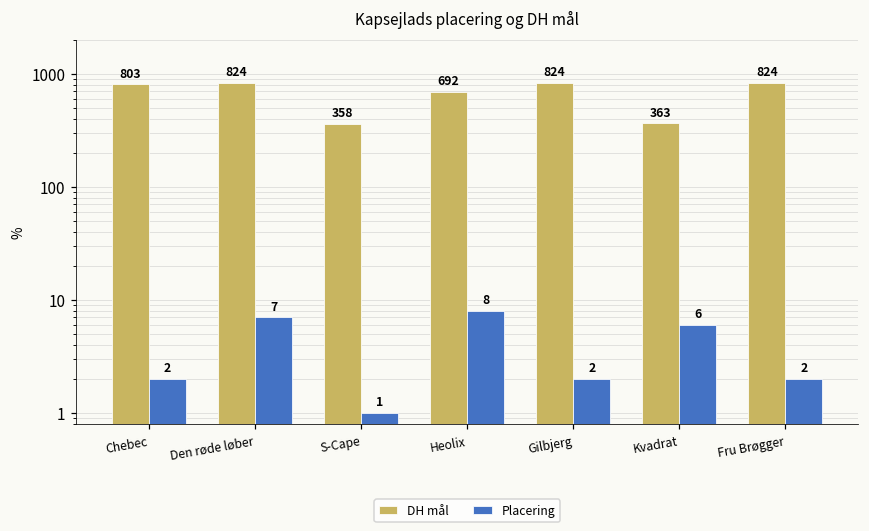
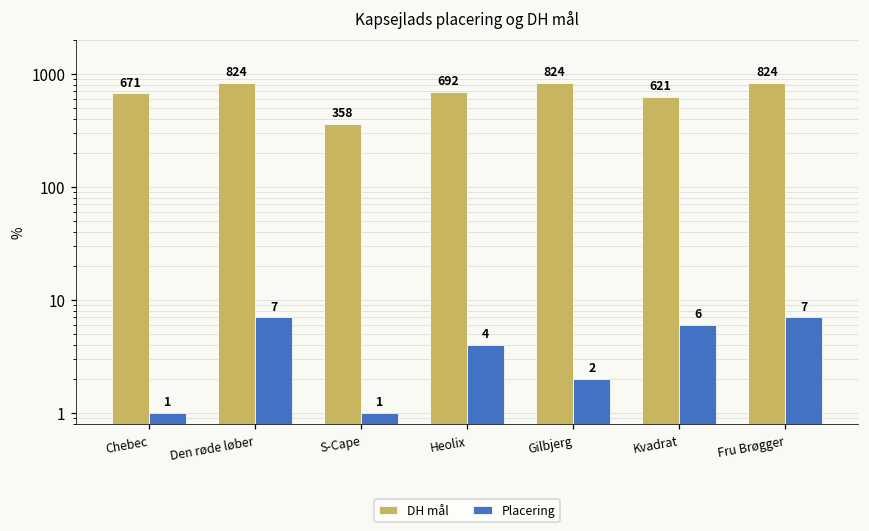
DH mål, Chebec: 803 -> 671
Placering, Chebec: 2 -> 1
Placering, Heolix: 8 -> 4
DH mål, Kvadrat: 363 -> 621
Placering, Fru Brøgger: 2 -> 7
